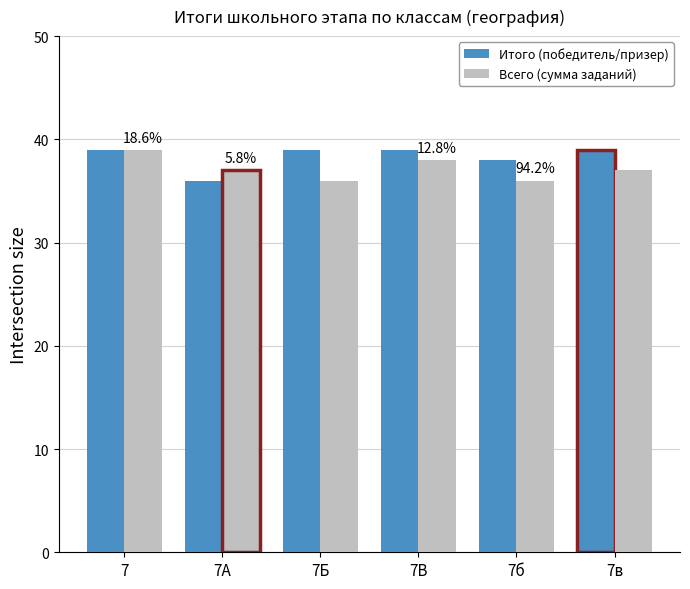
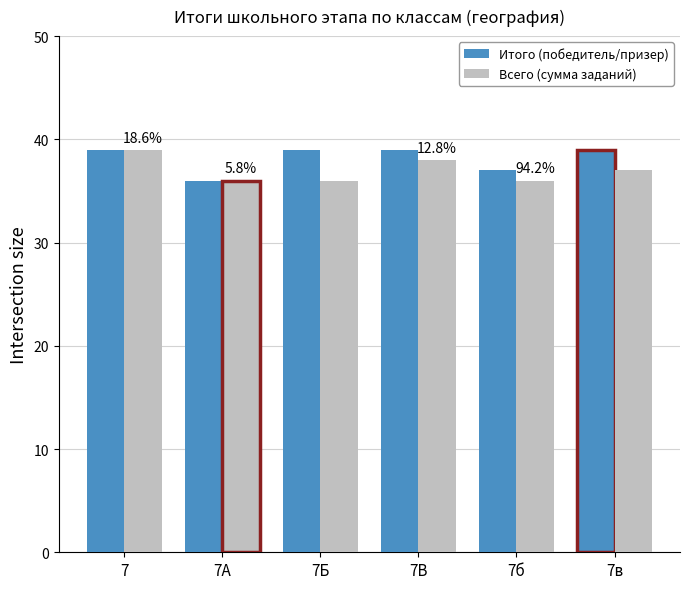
Всего (сумма заданий), 7А: 37 -> 36
Итого (победитель/призер), 7б: 38 -> 37
